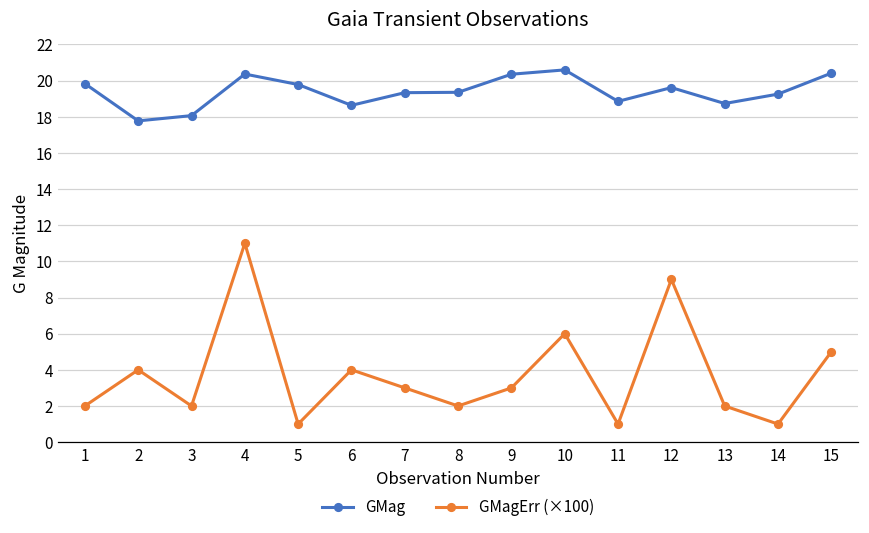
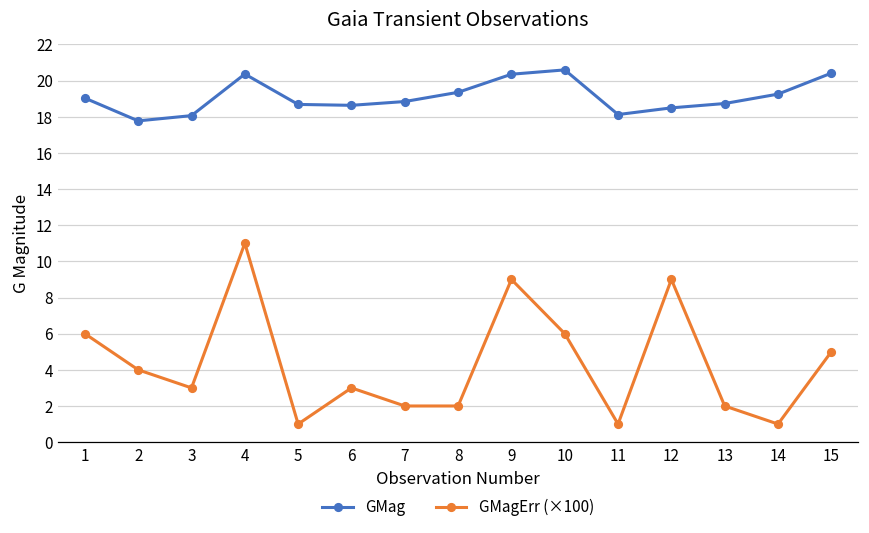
GMag, 1: 19.8 -> 19.0
GMagErr (×100), 1: 2.0 -> 6.0
GMagErr (×100), 3: 2.0 -> 3.0
GMag, 5: 19.8 -> 18.7
GMagErr (×100), 6: 4.0 -> 3.0
GMag, 7: 19.3 -> 18.8
GMagErr (×100), 7: 3.0 -> 2.0
GMagErr (×100), 9: 3.0 -> 9.0
GMag, 11: 18.9 -> 18.1
GMag, 12: 19.6 -> 18.5
